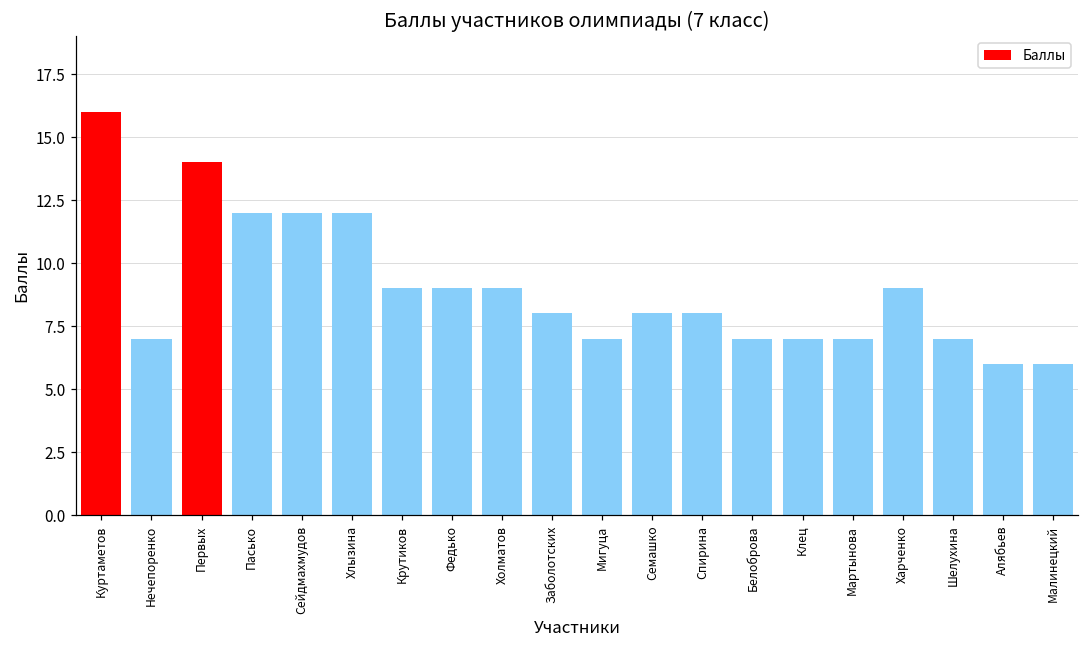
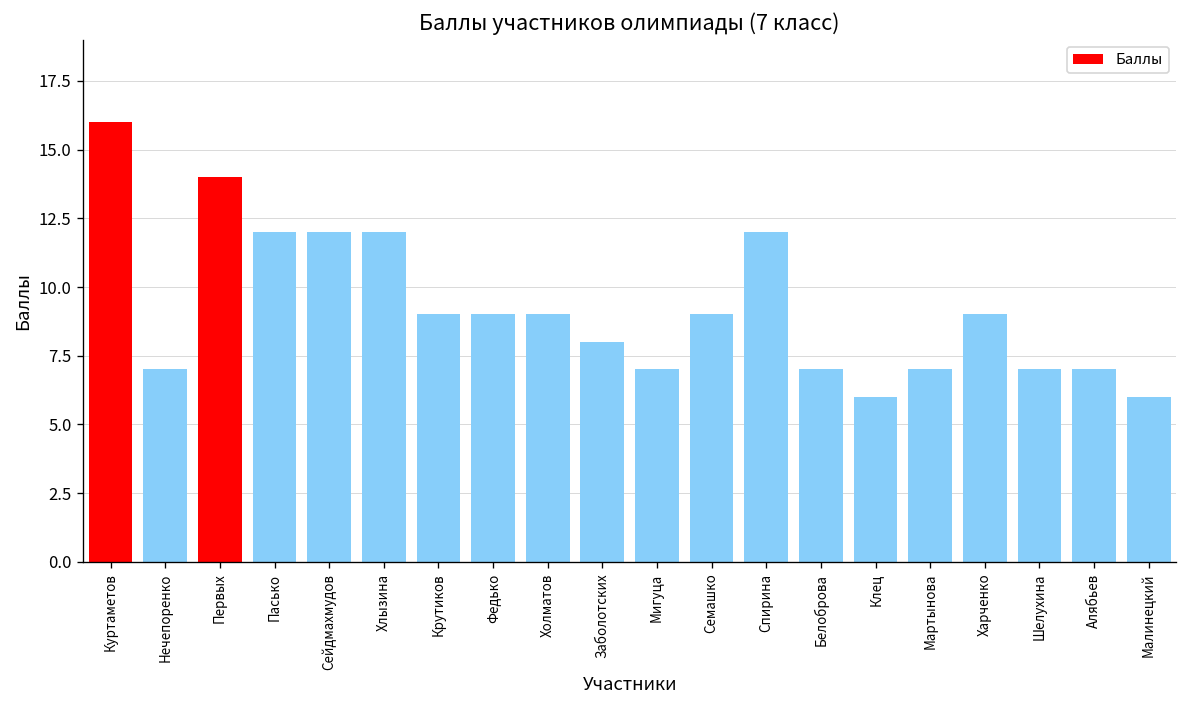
Семашко: 8 -> 9
Спирина: 8 -> 12
Клец: 7 -> 6
Алябьев: 6 -> 7
